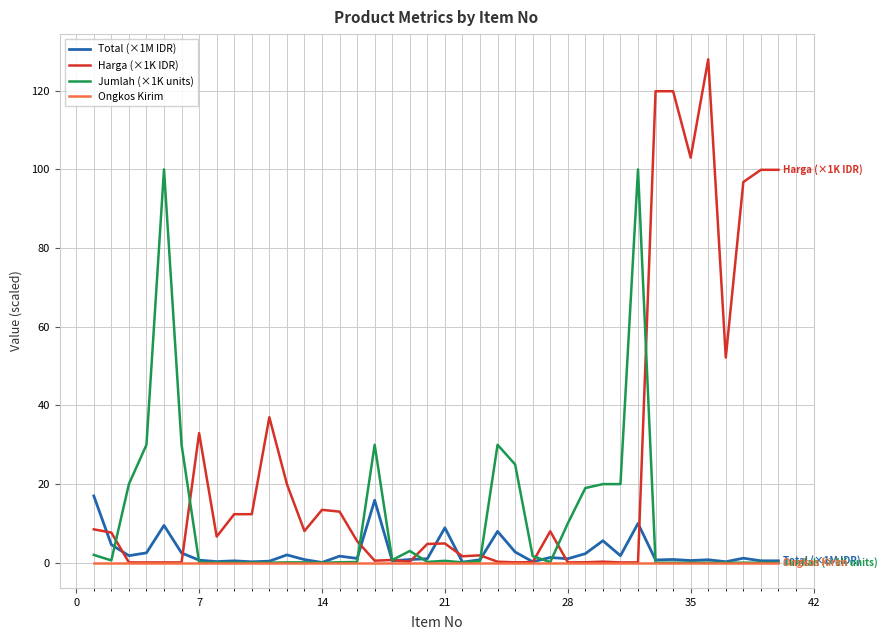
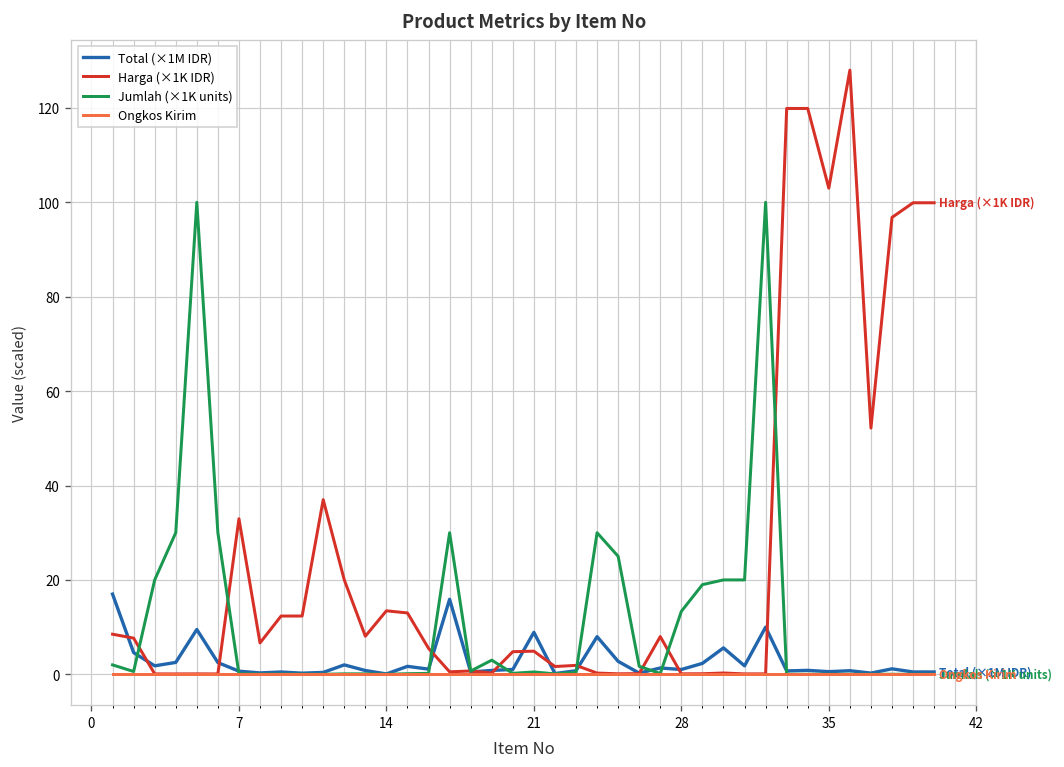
Jumlah (×1K units), 28: 10 -> 13
